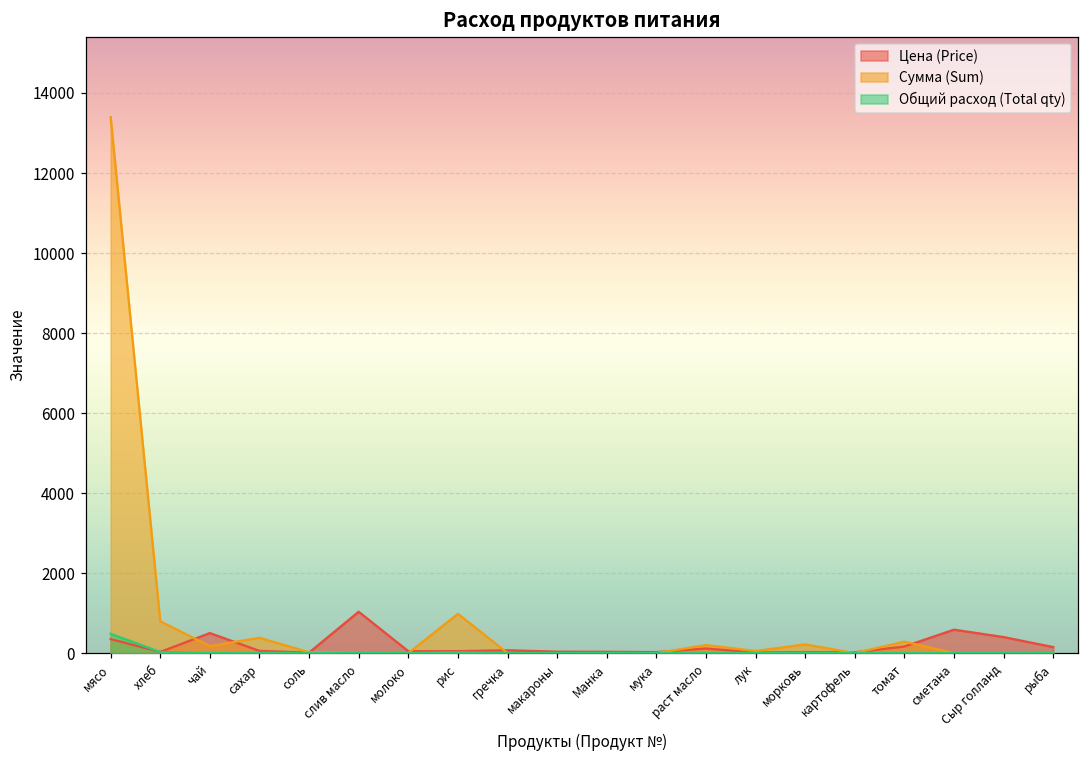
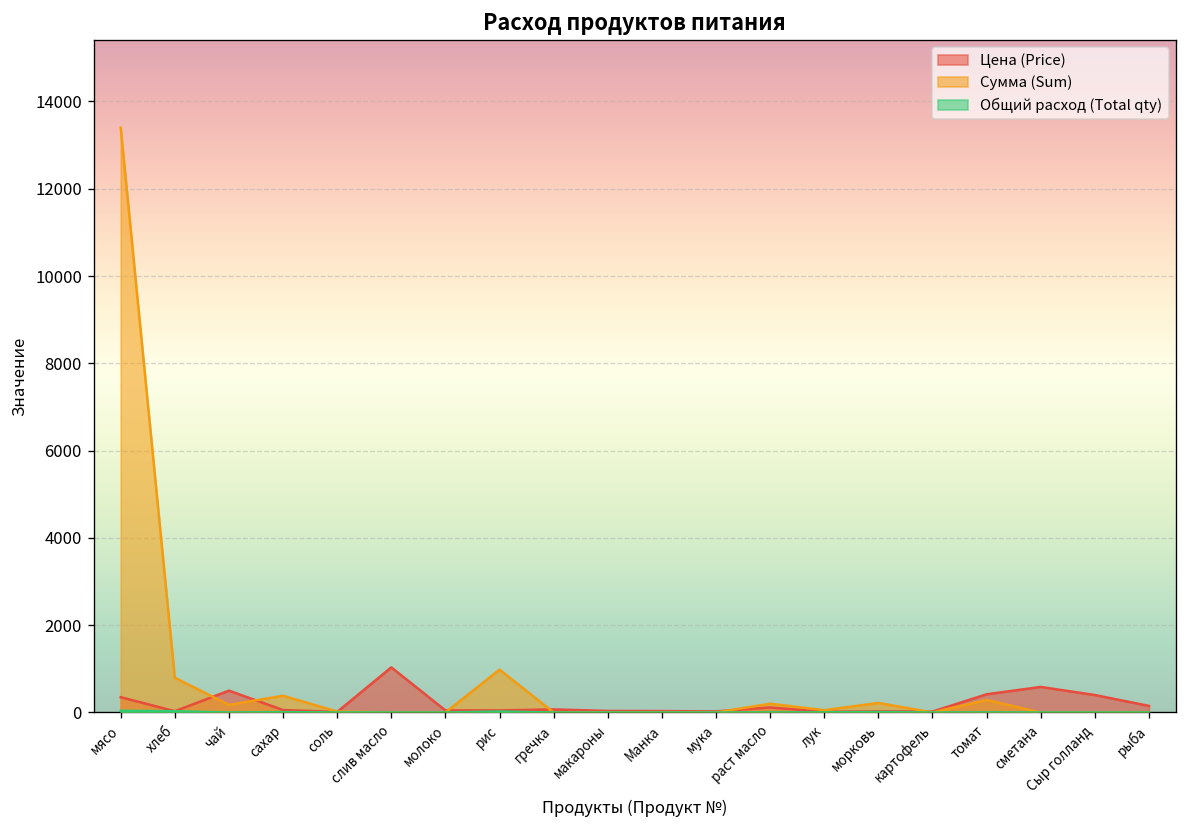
Общий расход (Total qty), мясо: 500 -> 0
Цена (Price), томат: 200 -> 400
